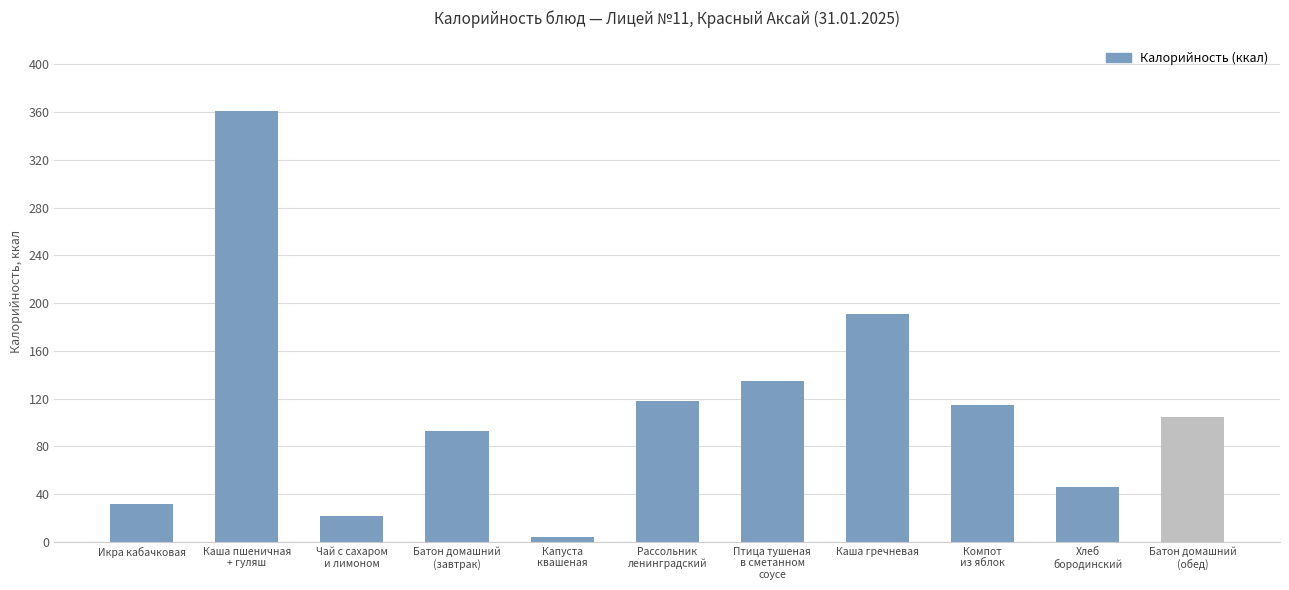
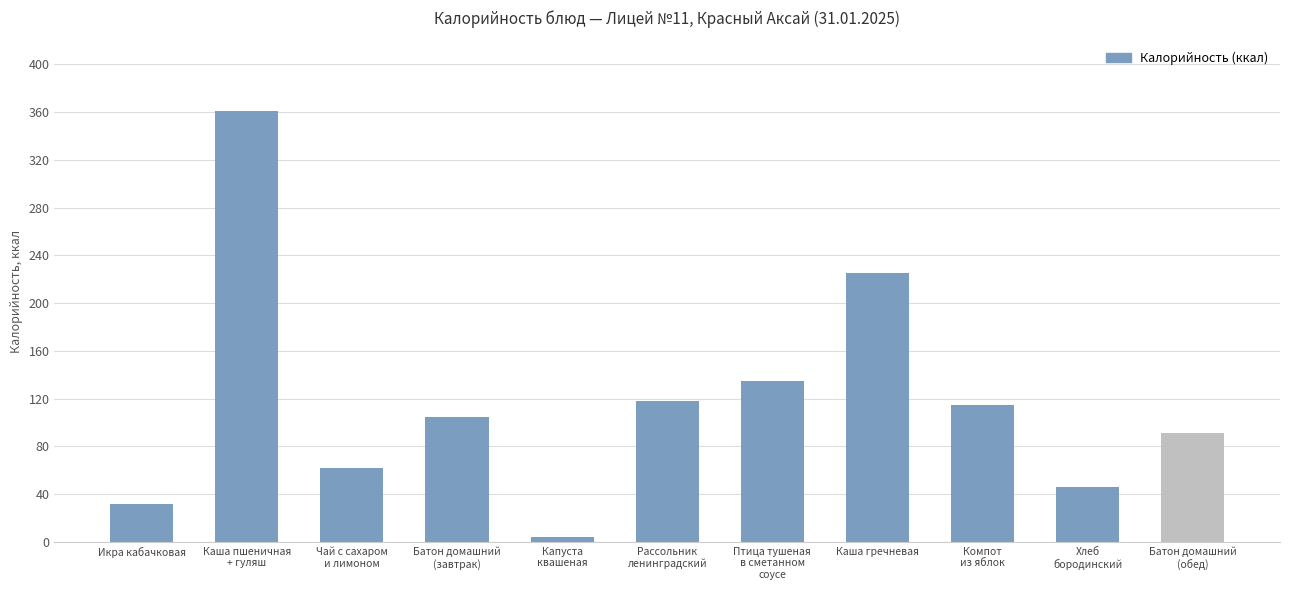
Чай с сахаром и лимоном: 22 -> 62
Батон домашний (завтрак): 93 -> 105
Каша гречневая: 191 -> 225
Батон домашний (обед): 105 -> 91
